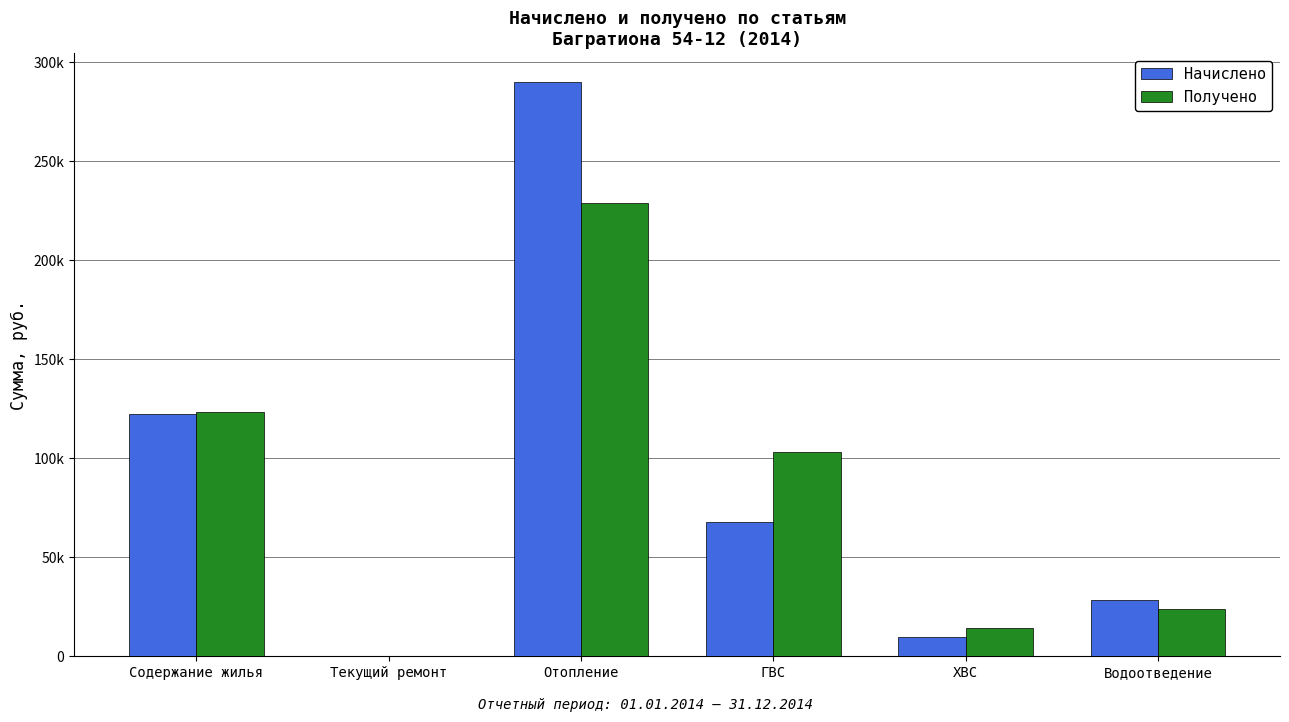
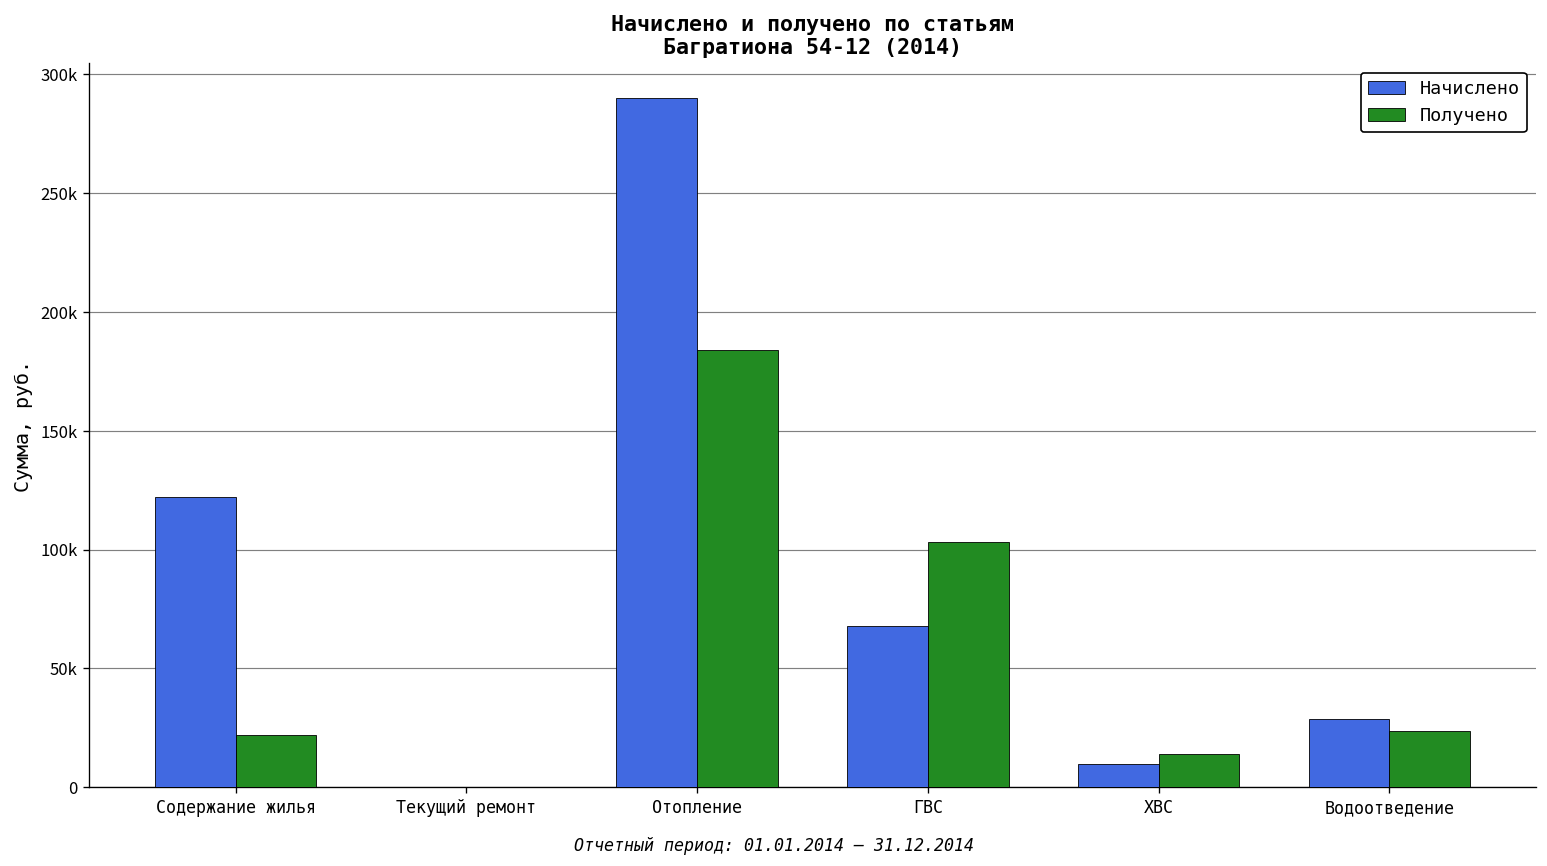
Получено, Содержание жилья: 123000 -> 22000
Получено, Отопление: 229000 -> 184000
